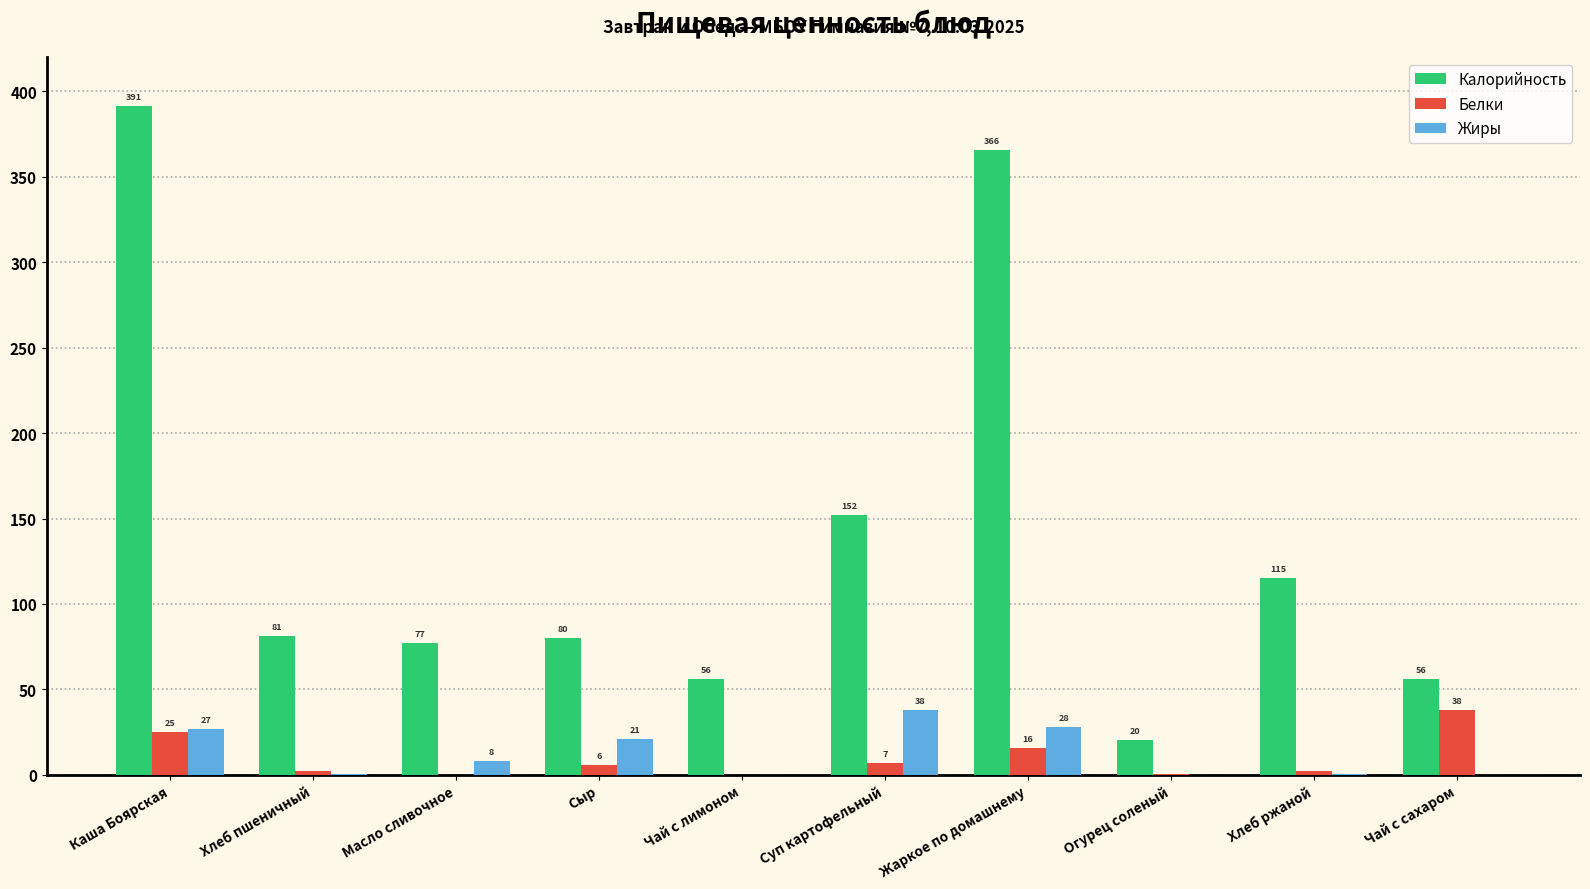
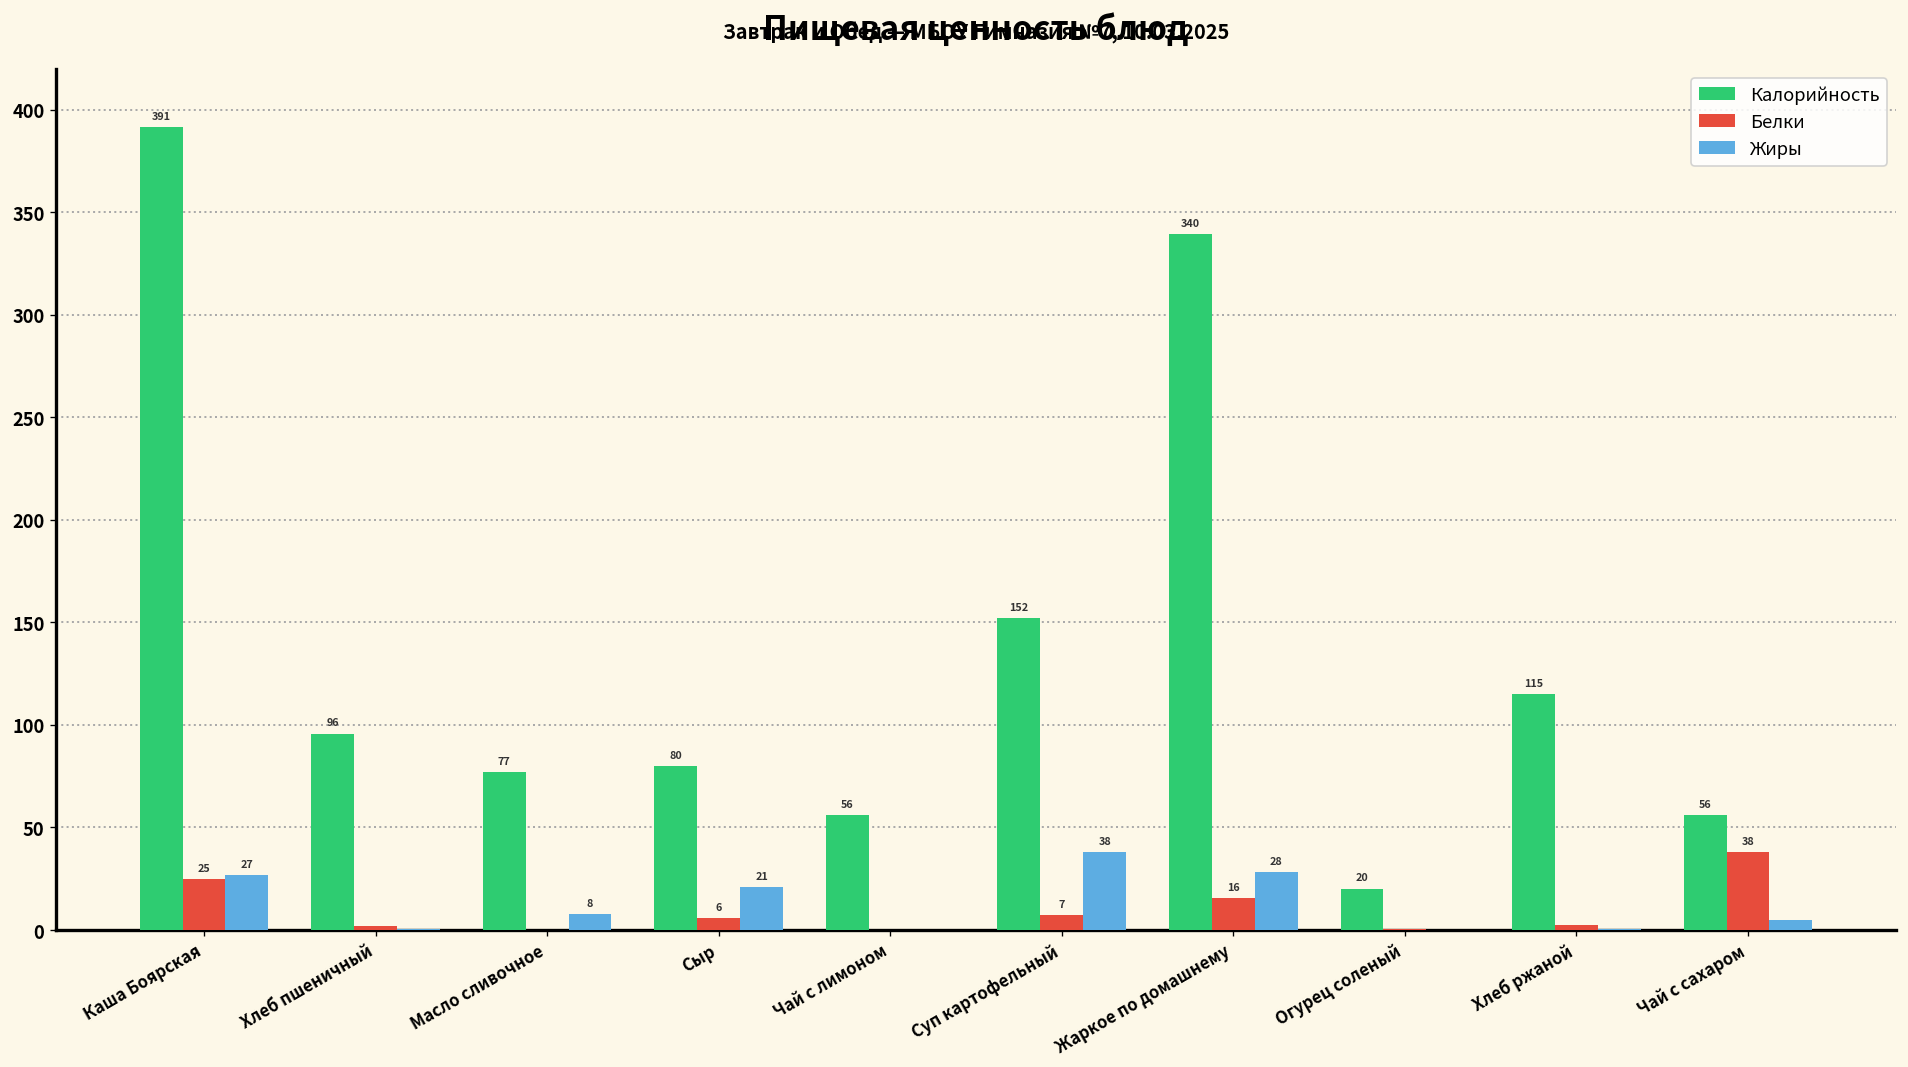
Калорийность, Хлеб пшеничный: 81 -> 96
Калорийность, Жаркое по домашнему: 366 -> 340
Жиры, Чай с сахаром: 0 -> 5
